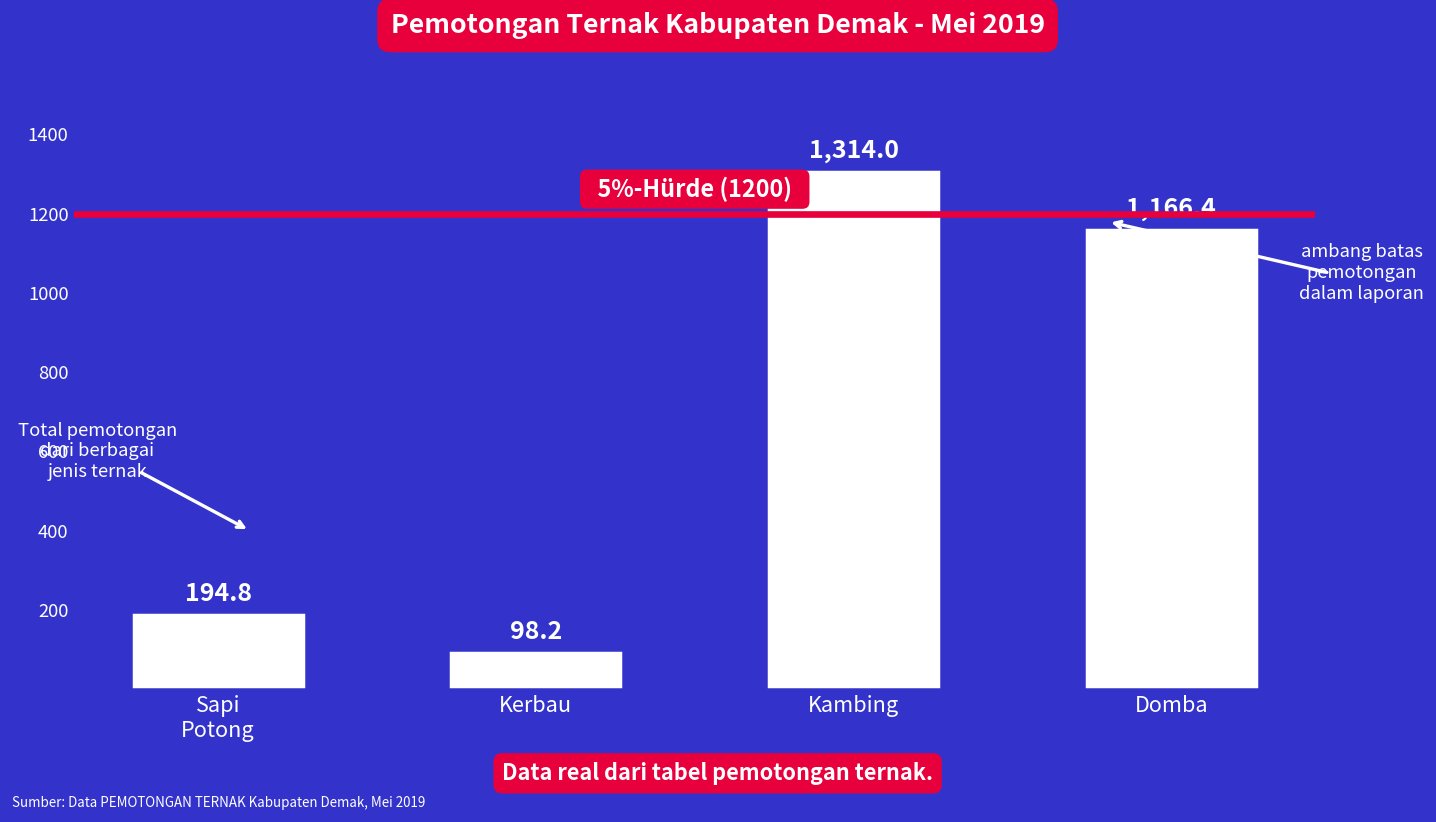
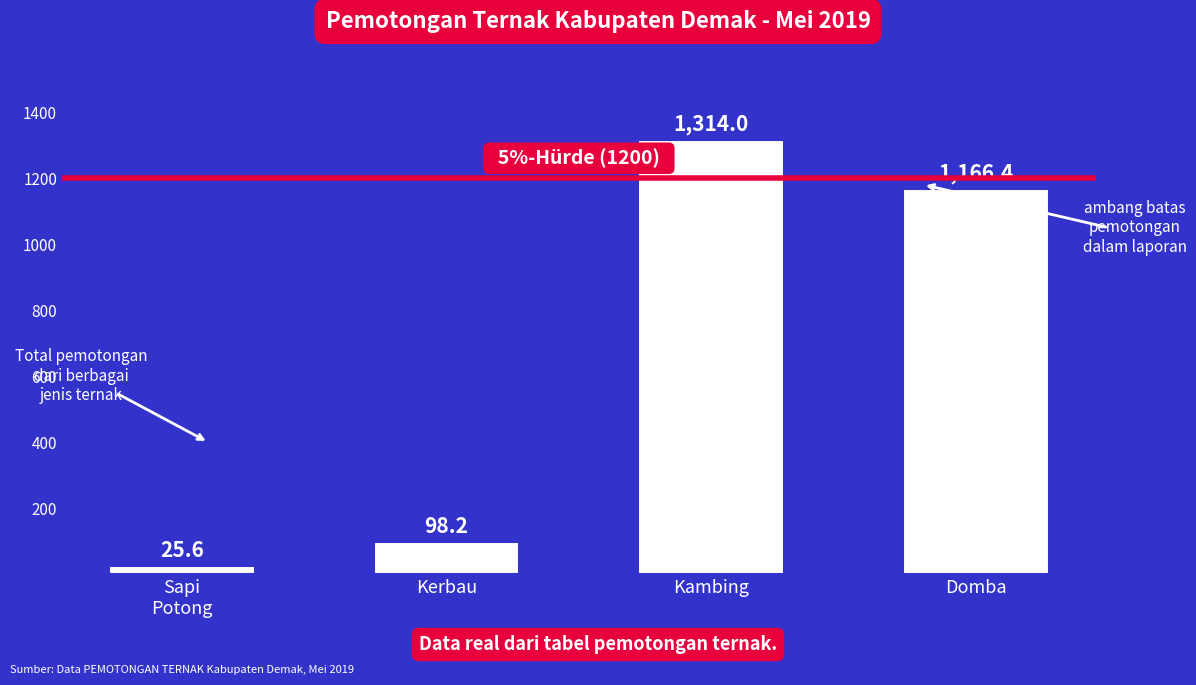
Sapi Potong: 194.8 -> 25.6
